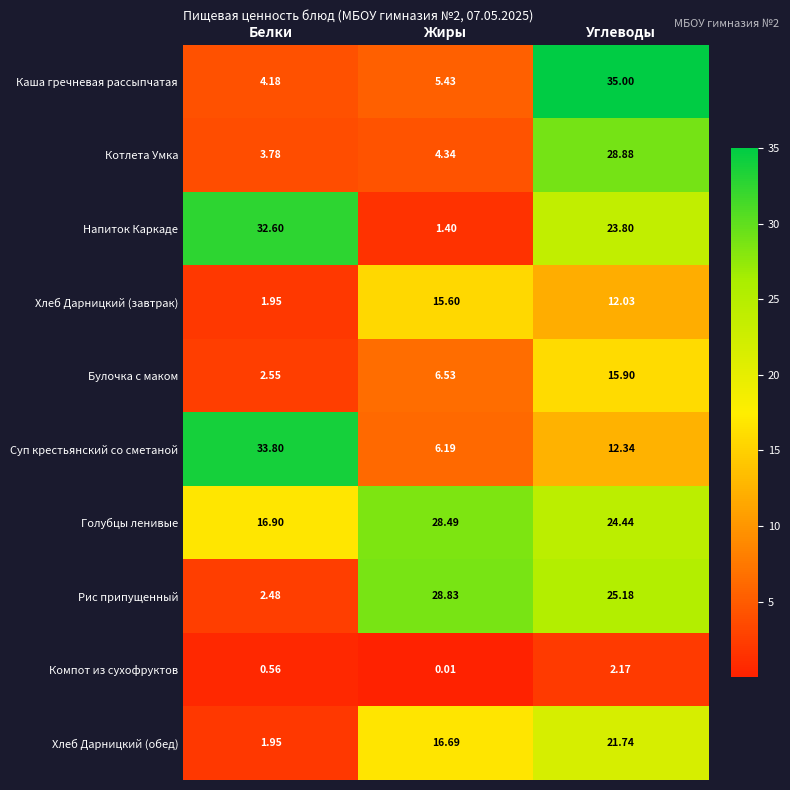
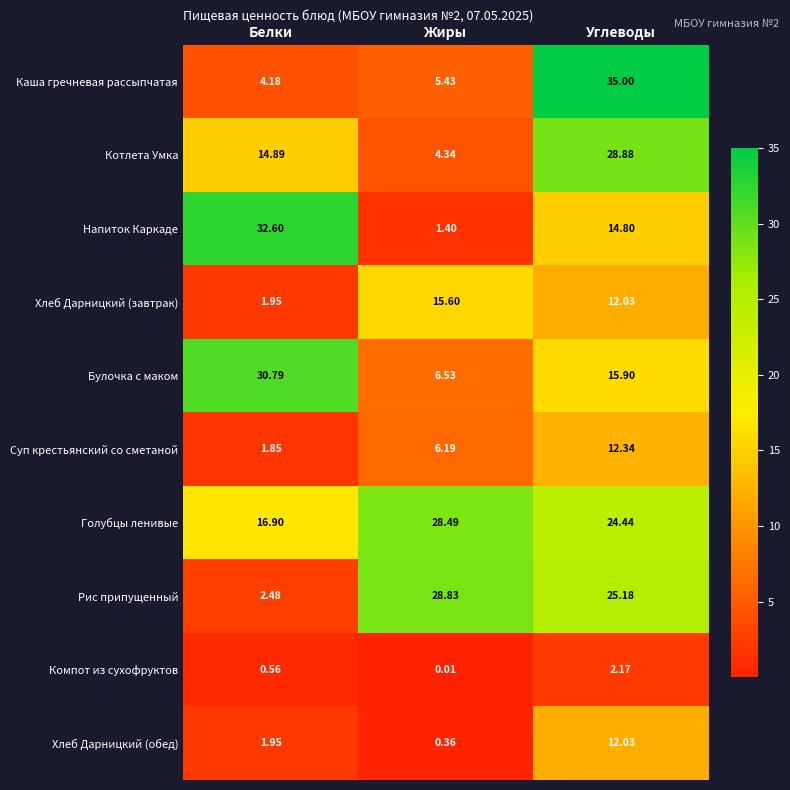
Котлета Умка, Белки: 3.78 -> 14.89
Напиток Каркаде, Углеводы: 23.80 -> 14.80
Булочка с маком, Белки: 2.55 -> 30.79
Суп крестьянский со сметаной, Белки: 33.80 -> 1.85
Хлеб Дарницкий (обед), Жиры: 16.69 -> 0.36
Хлеб Дарницкий (обед), Углеводы: 21.74 -> 12.03
